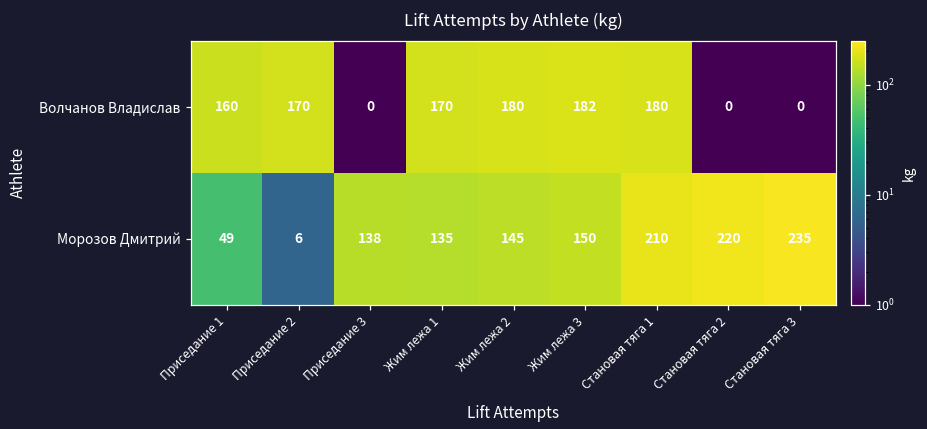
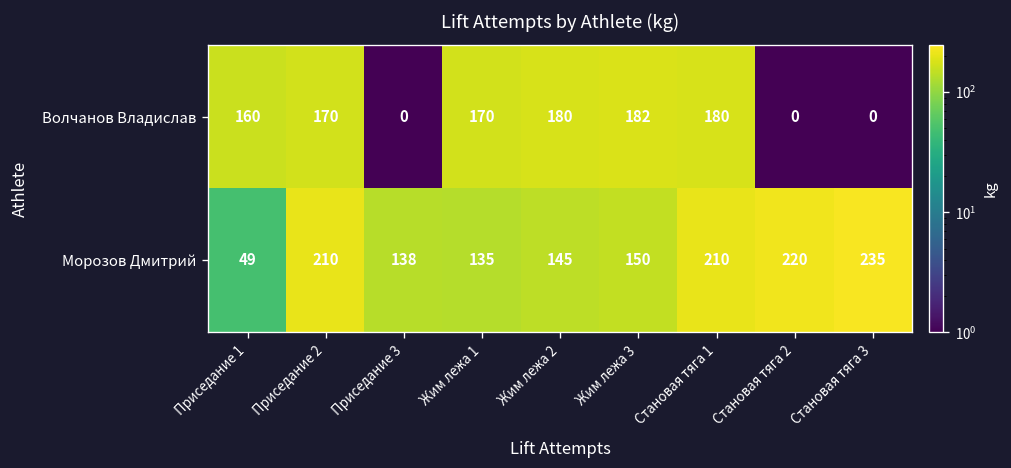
Морозов Дмитрий, Приседание 2: 6 -> 210
